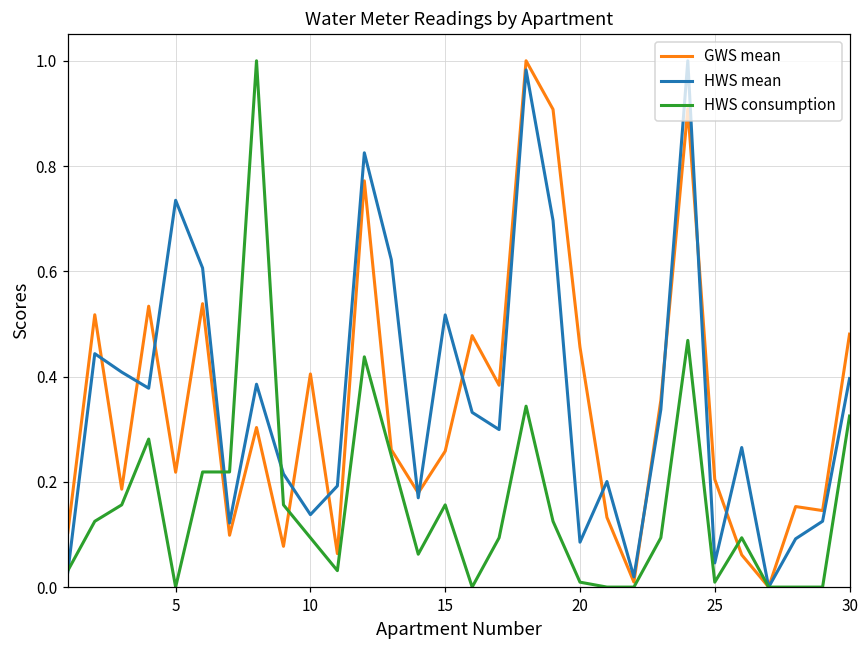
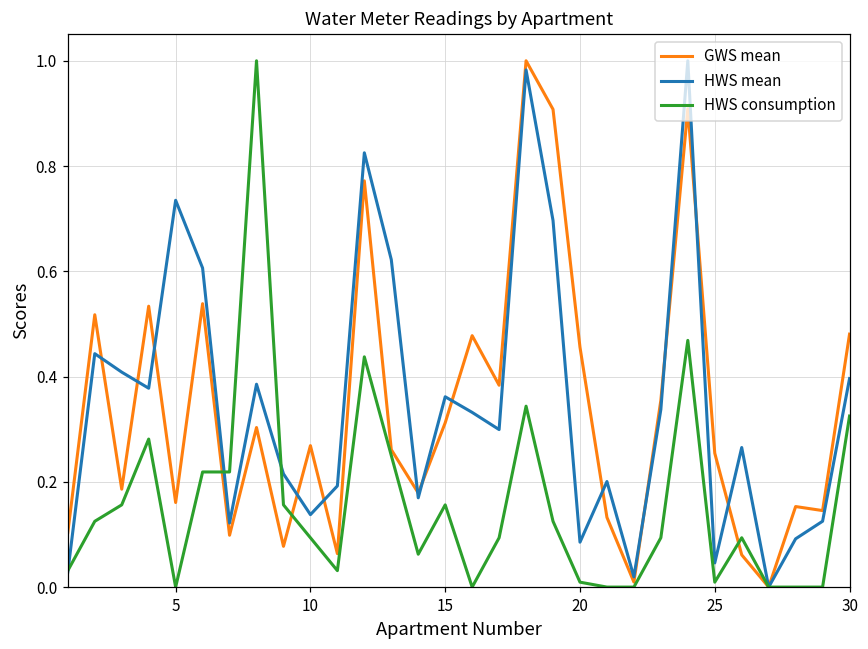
GWS mean, 5: 0.22 -> 0.16
GWS mean, 10: 0.40 -> 0.27
GWS mean, 15: 0.26 -> 0.31
HWS mean, 15: 0.52 -> 0.36
GWS mean, 25: 0.20 -> 0.25
